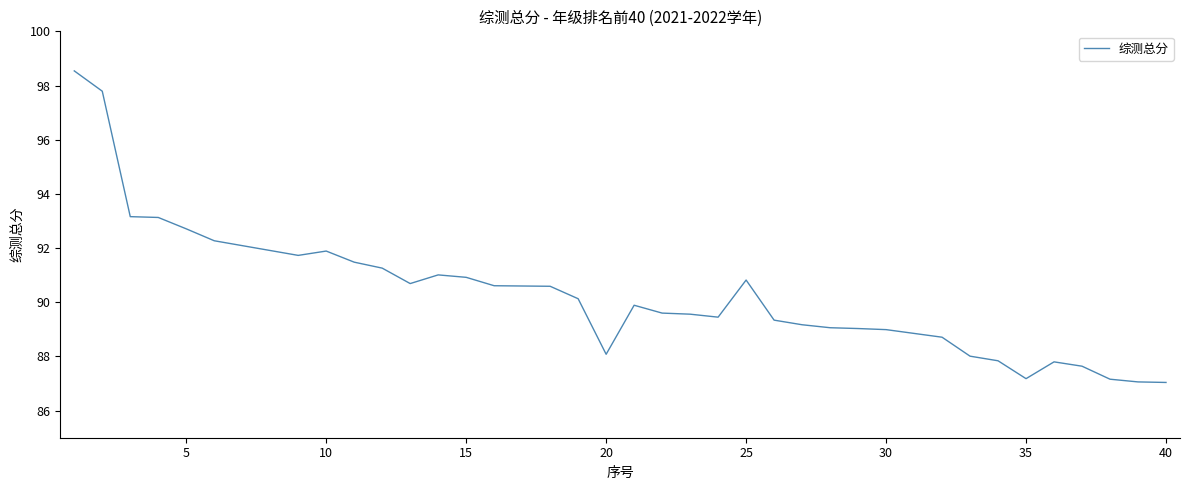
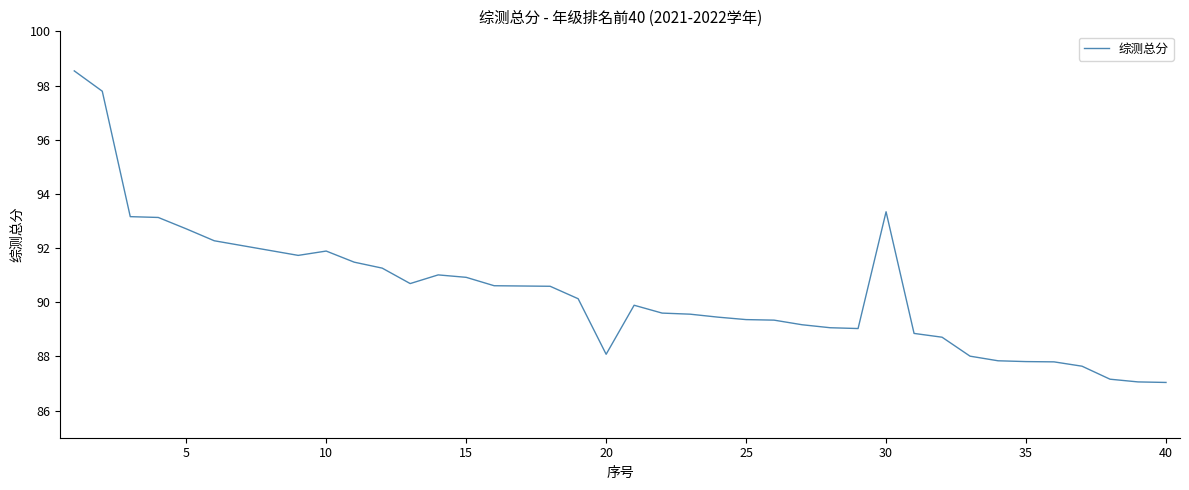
25: 90.8 -> 89.4
30: 89.0 -> 93.3
35: 87.2 -> 87.8
